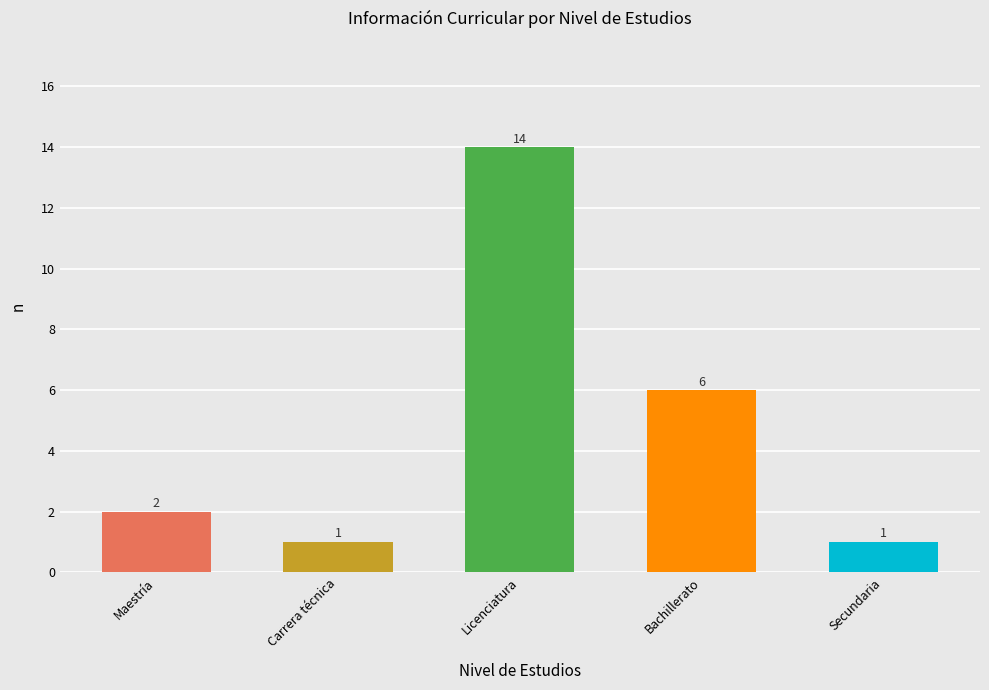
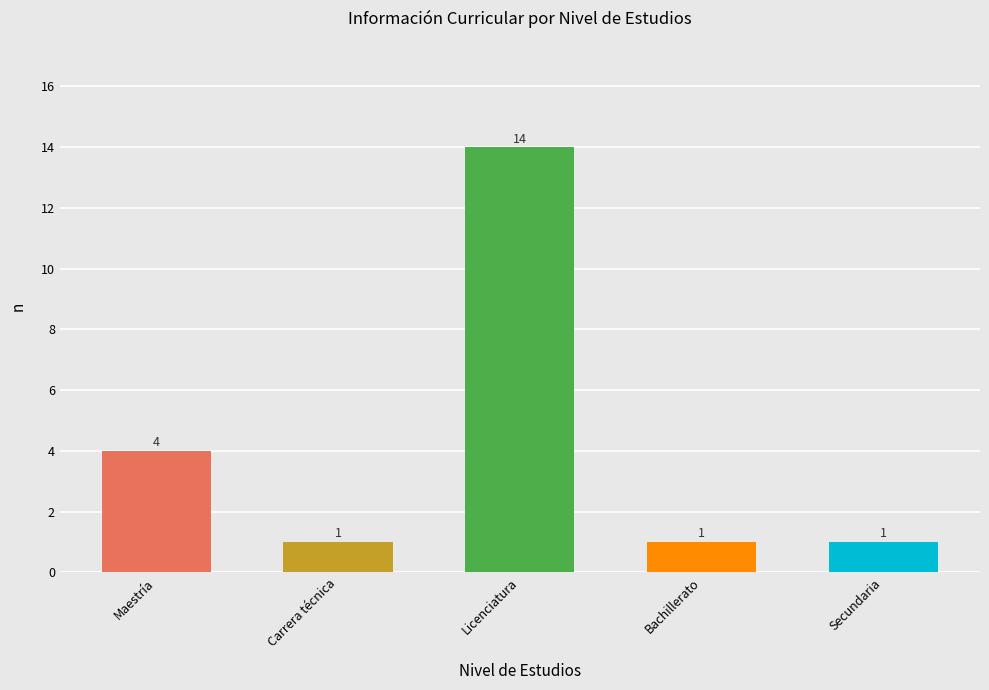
Maestría: 2 -> 4
Bachillerato: 6 -> 1
